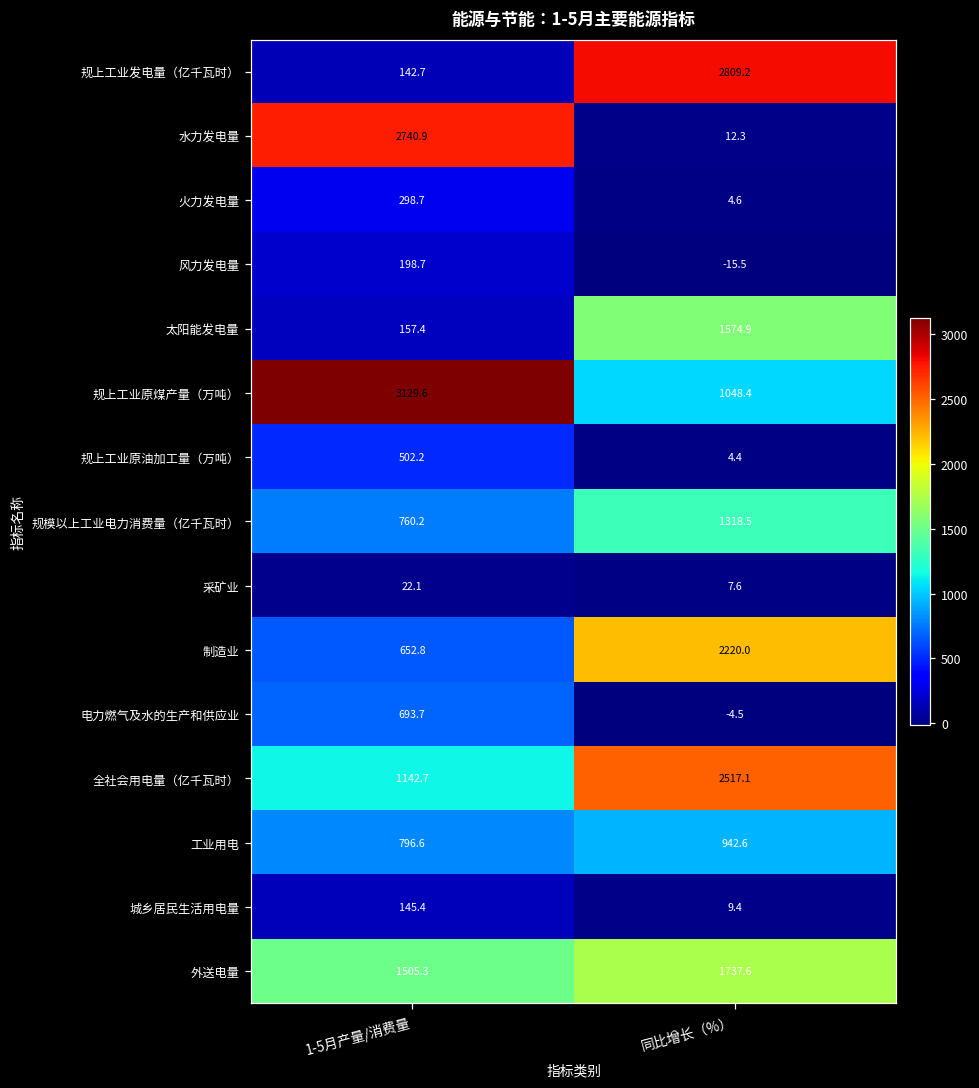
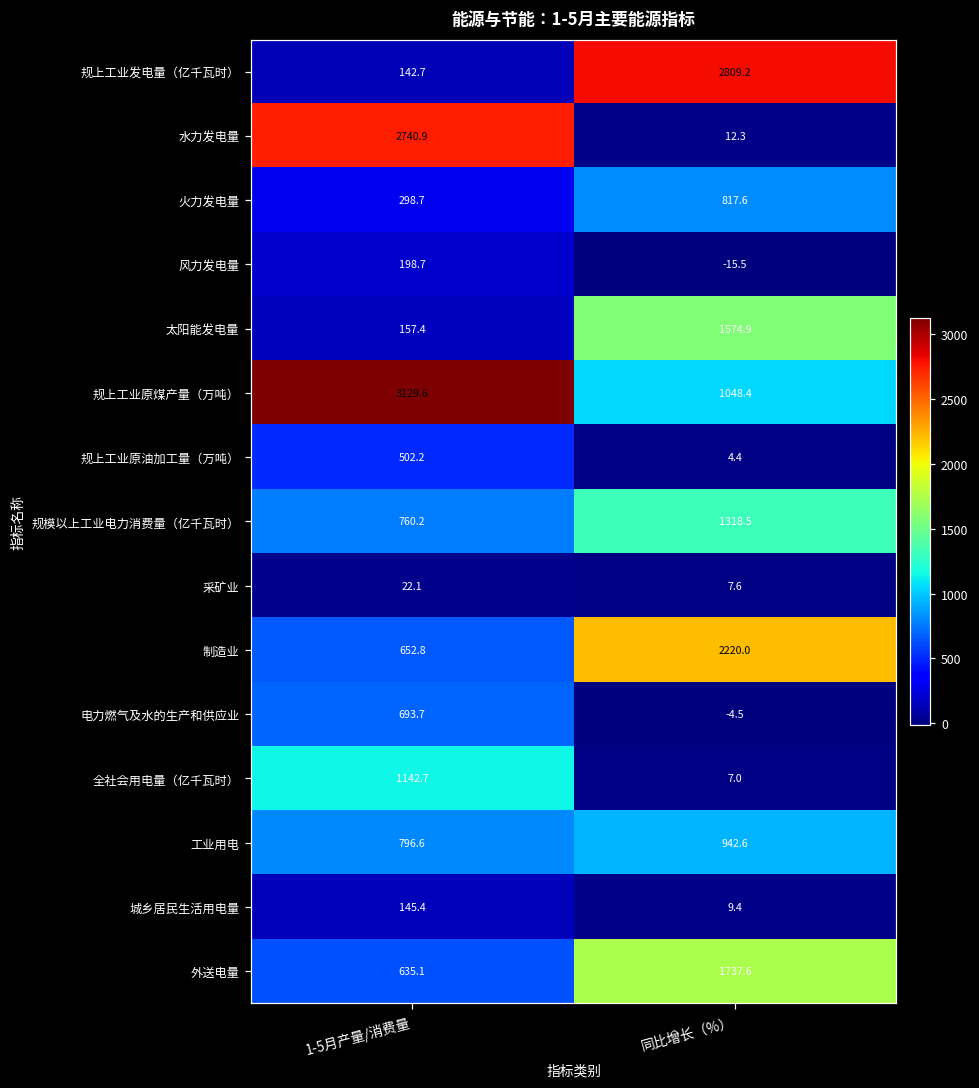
火力发电量, 同比增长（%）: 4.6 -> 817.6
全社会用电量（亿千瓦时）, 同比增长（%）: 2517.1 -> 7.0
外送电量, 1-5月产量/消费量: 1505.3 -> 635.1
